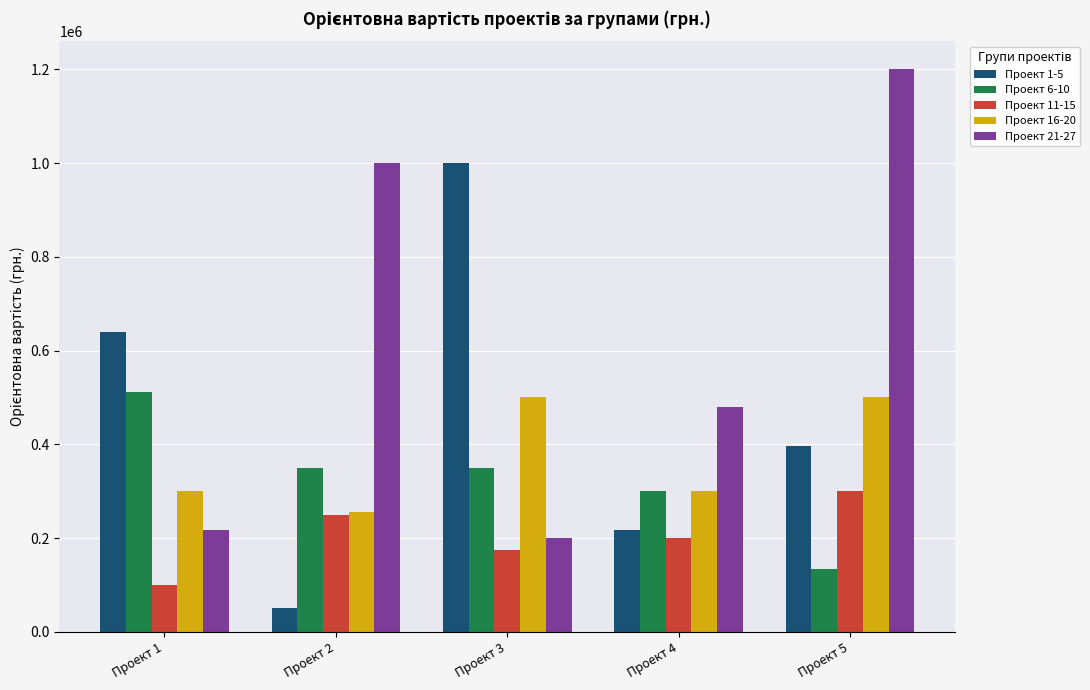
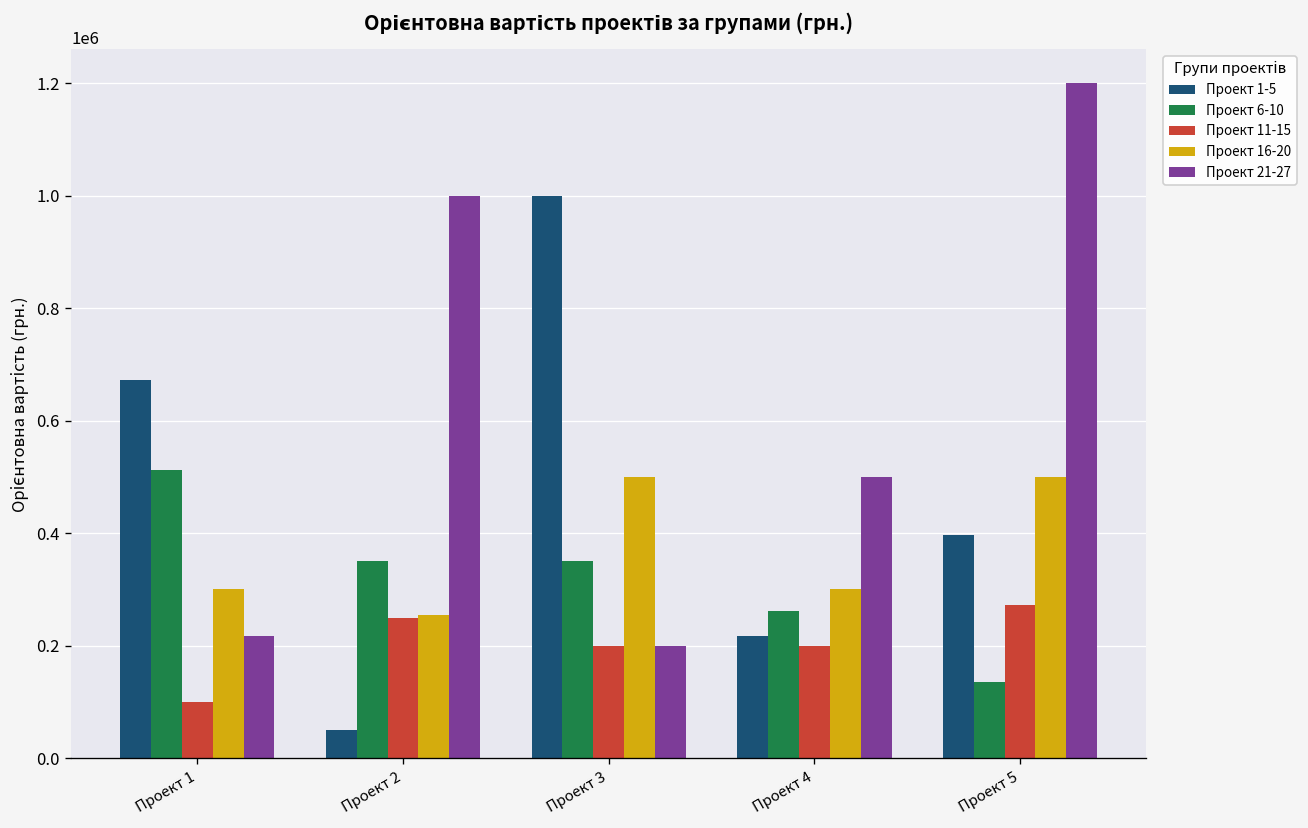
Проект 1-5, Проект 1: 640000 -> 670000
Проект 11-15, Проект 3: 170000 -> 200000
Проект 6-10, Проект 4: 300000 -> 260000
Проект 21-27, Проект 4: 480000 -> 500000
Проект 11-15, Проект 5: 300000 -> 270000
